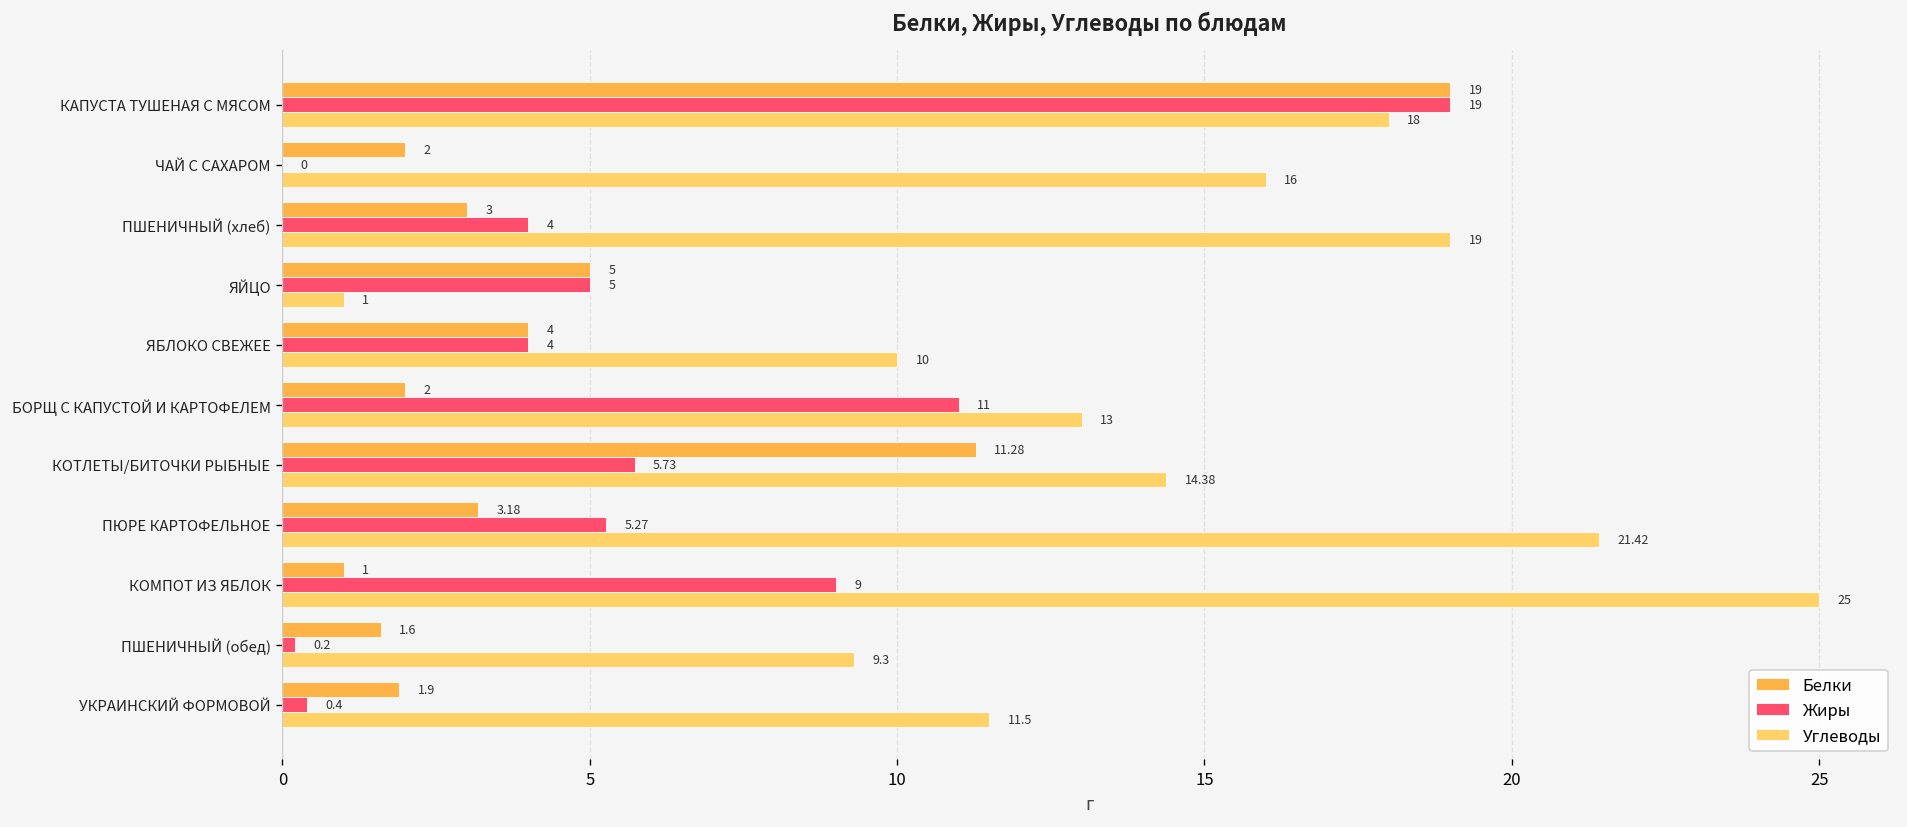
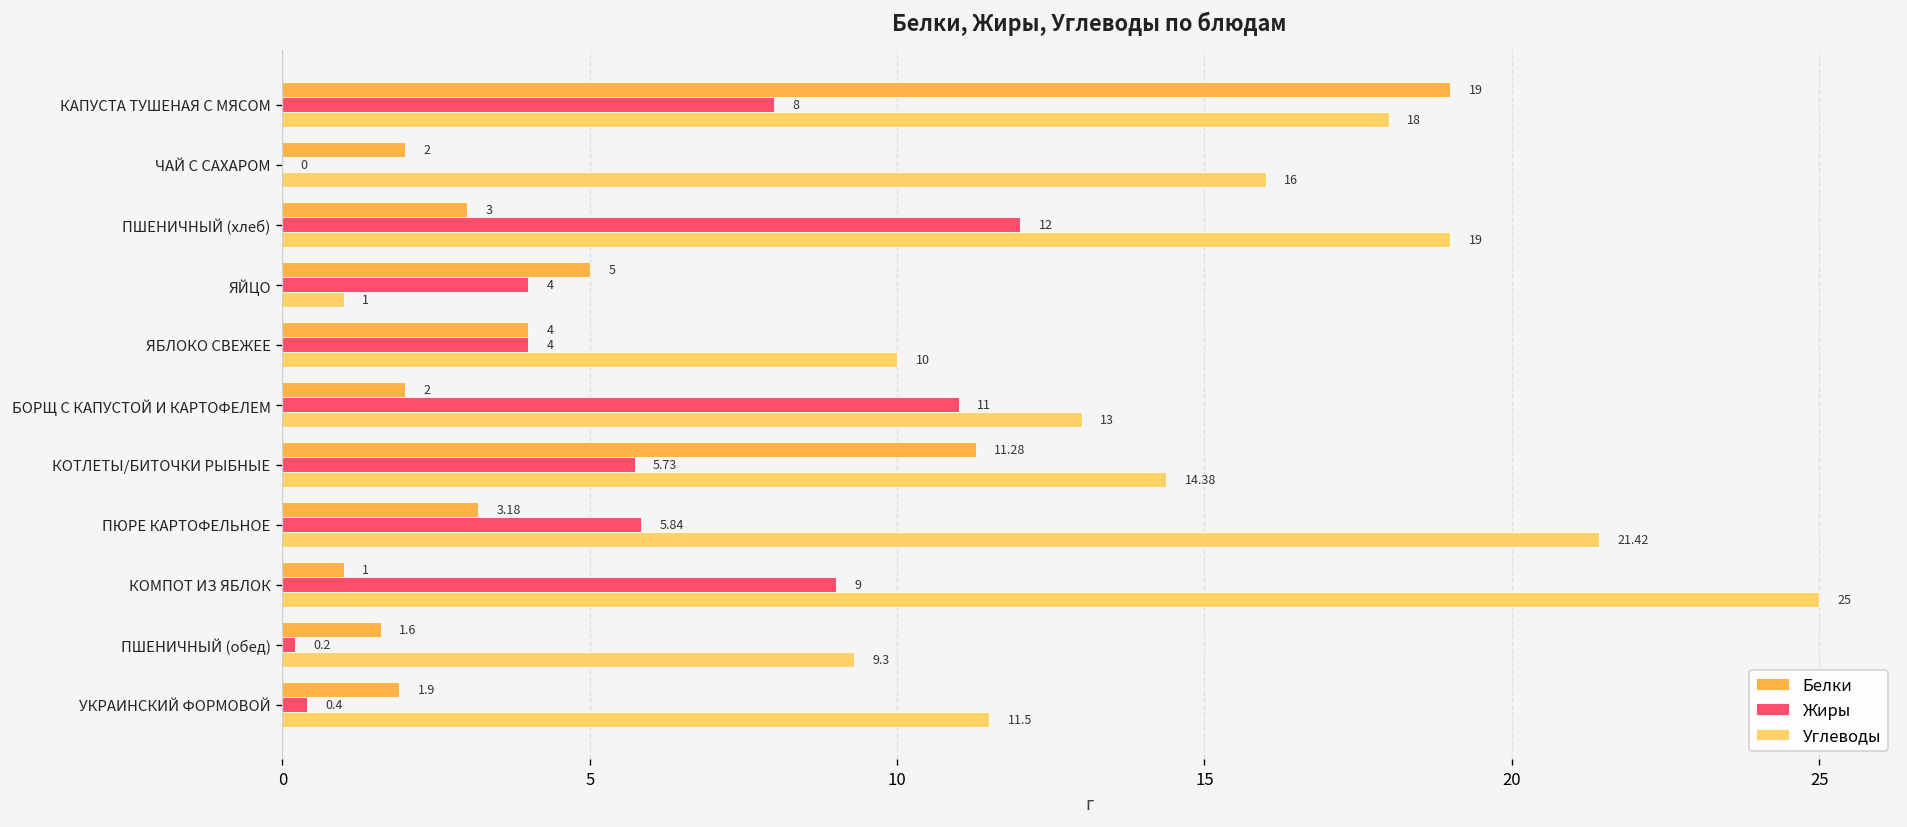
Жиры, КАПУСТА ТУШЕНАЯ С МЯСОМ: 19 -> 8
Жиры, ПШЕНИЧНЫЙ (хлеб): 4 -> 12
Жиры, ЯЙЦО: 5 -> 4
Жиры, ПЮРЕ КАРТОФЕЛЬНОЕ: 5.27 -> 5.84
